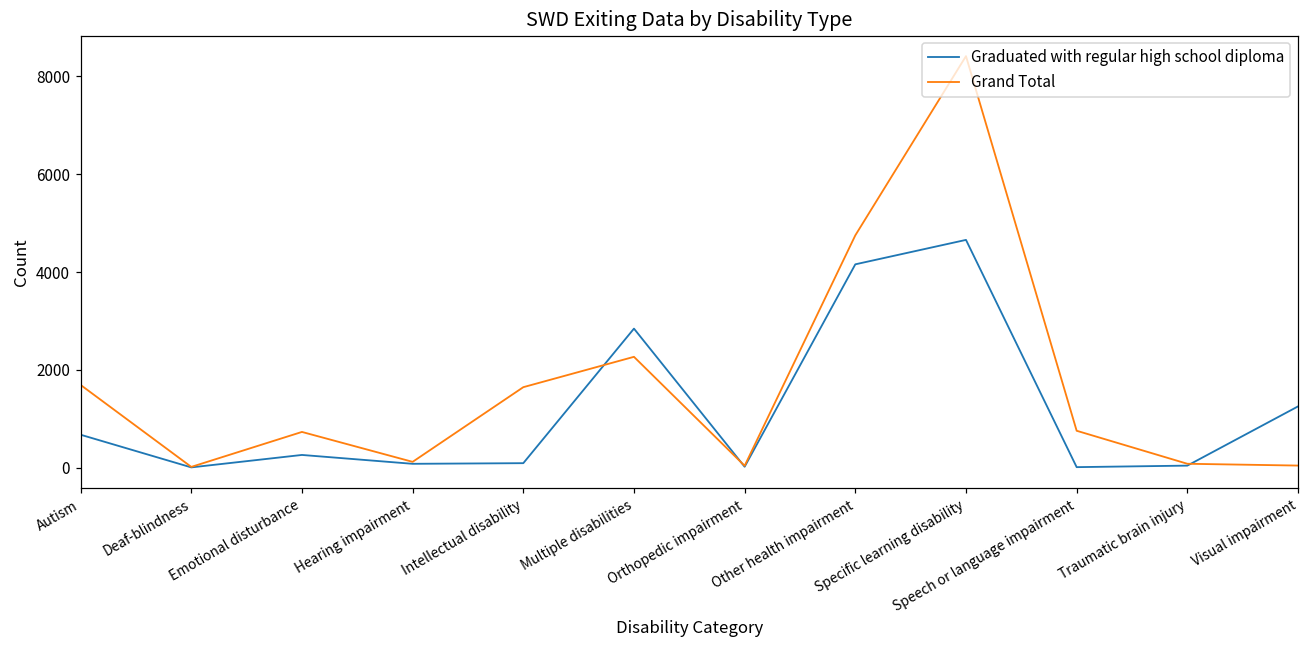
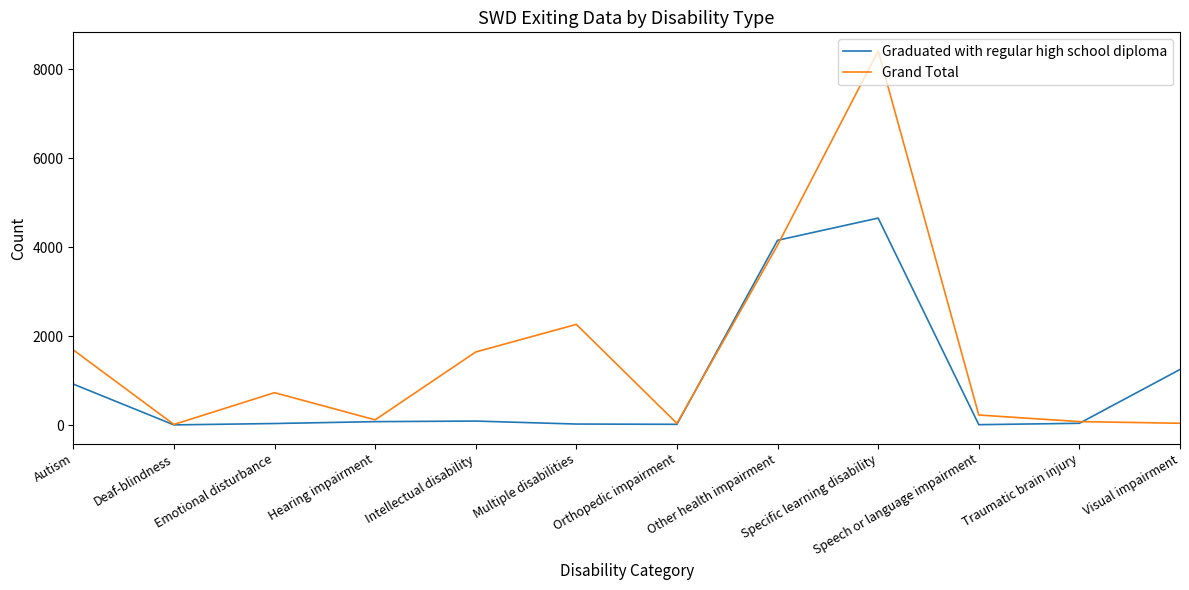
Graduated with regular high school diploma, Autism: 700 -> 900
Graduated with regular high school diploma, Emotional disturbance: 300 -> 0
Graduated with regular high school diploma, Multiple disabilities: 2800 -> 0
Grand Total, Other health impairment: 4800 -> 4000
Grand Total, Speech or language impairment: 800 -> 200
